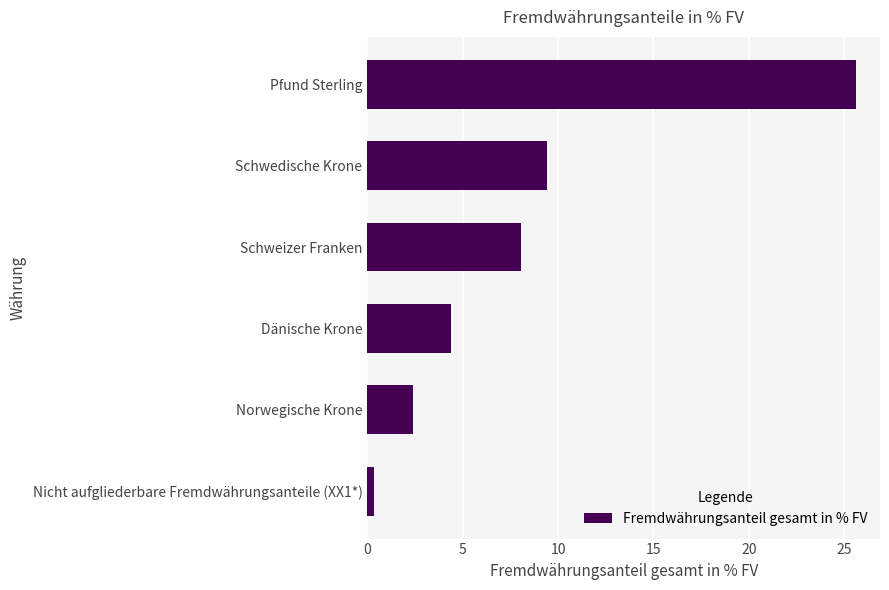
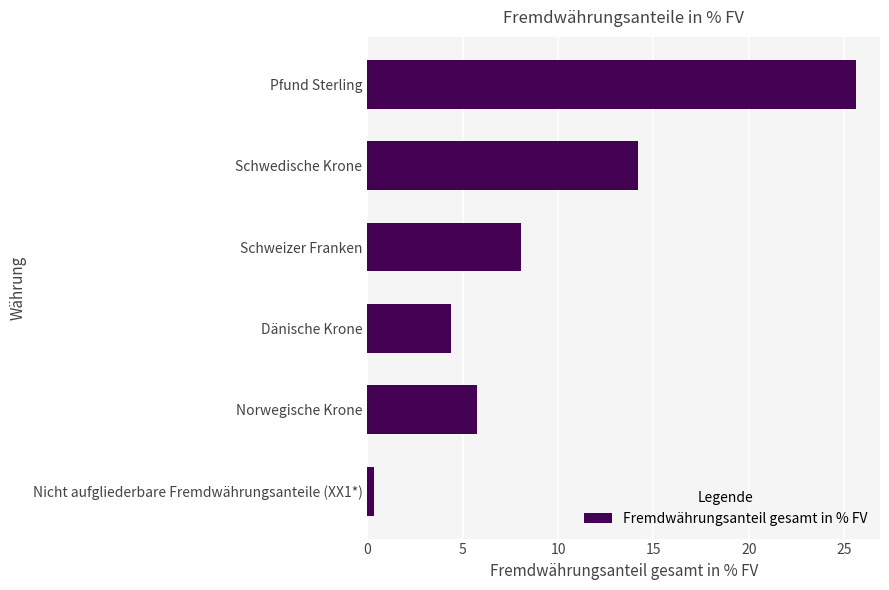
Schwedische Krone: 9.4 -> 14.2
Norwegische Krone: 2.4 -> 5.7
